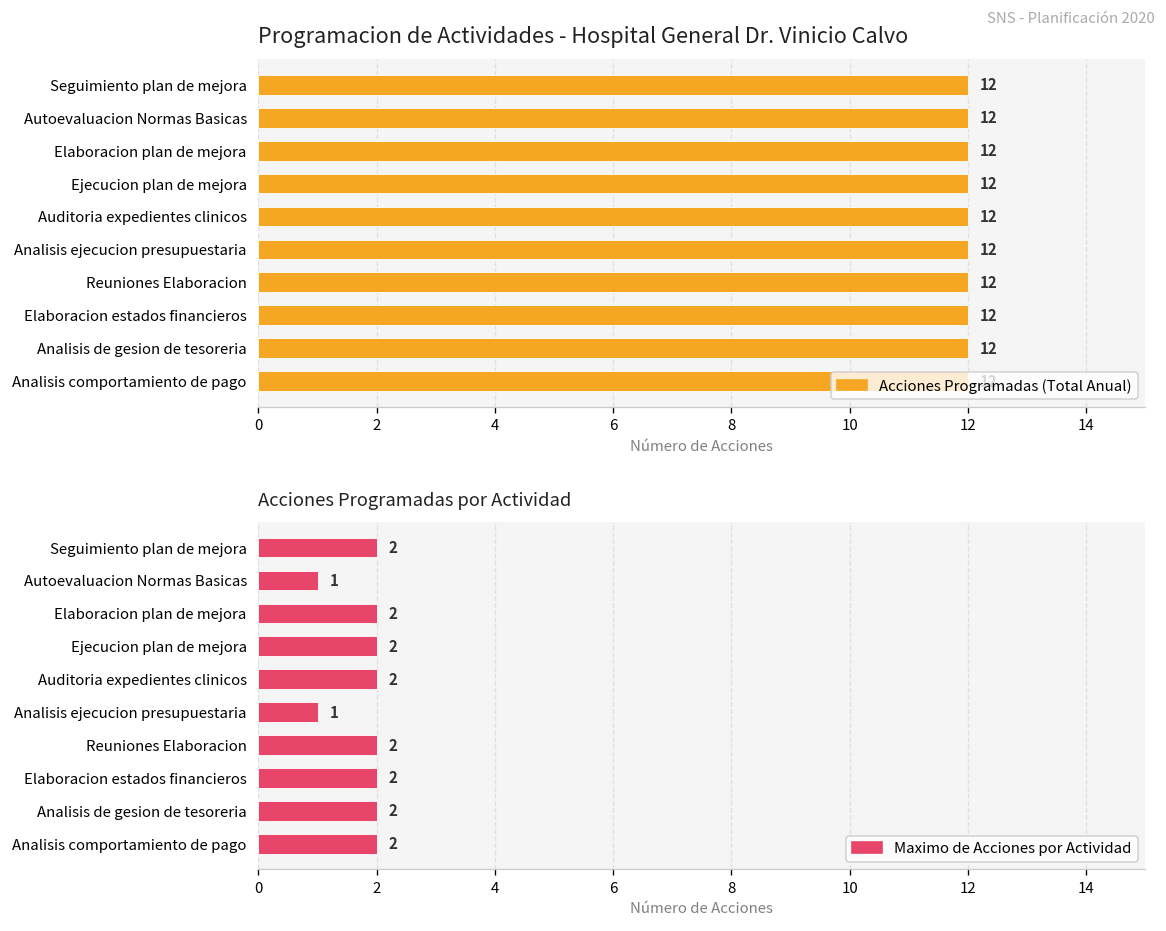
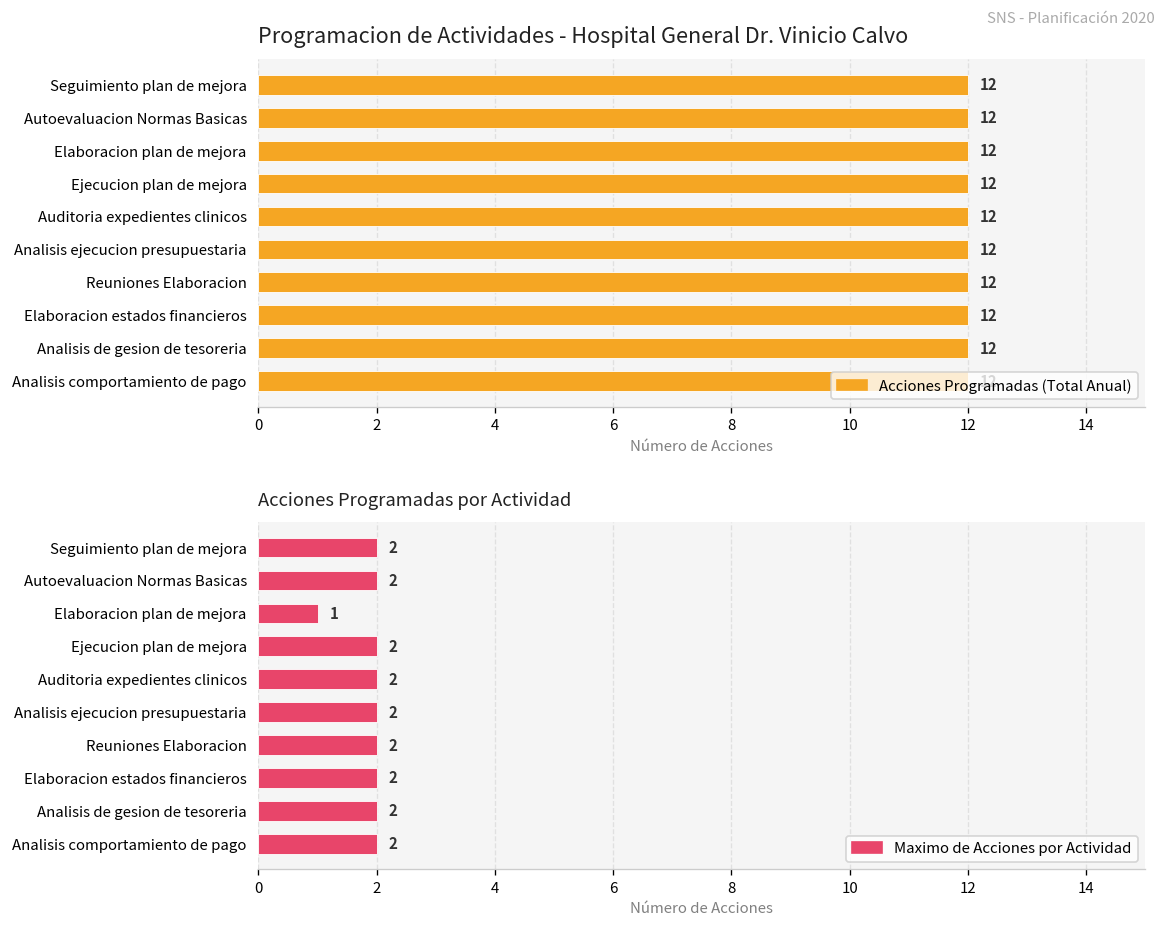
Acciones Programadas por Actividad, Autoevaluacion Normas Basicas: 1 -> 2
Acciones Programadas por Actividad, Elaboracion plan de mejora: 2 -> 1
Acciones Programadas por Actividad, Analisis ejecucion presupuestaria: 1 -> 2
